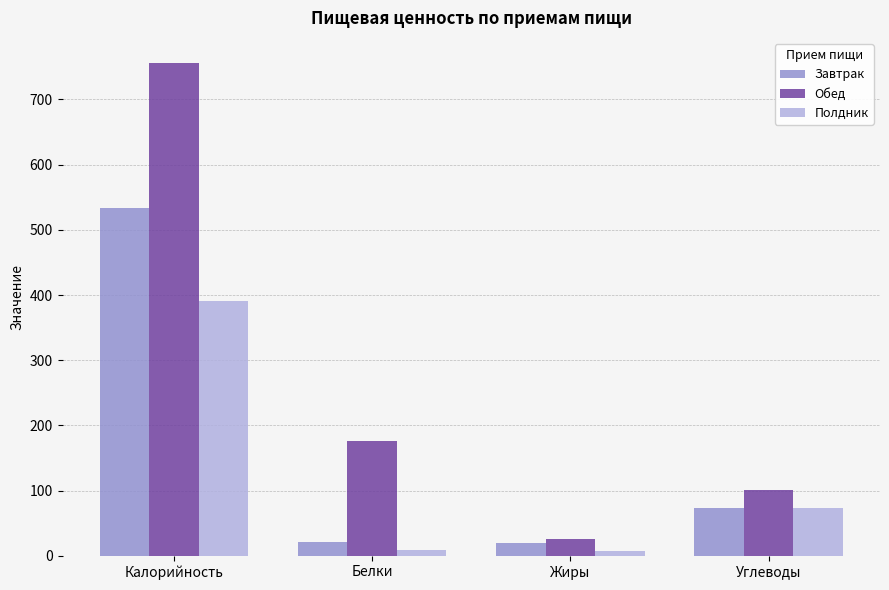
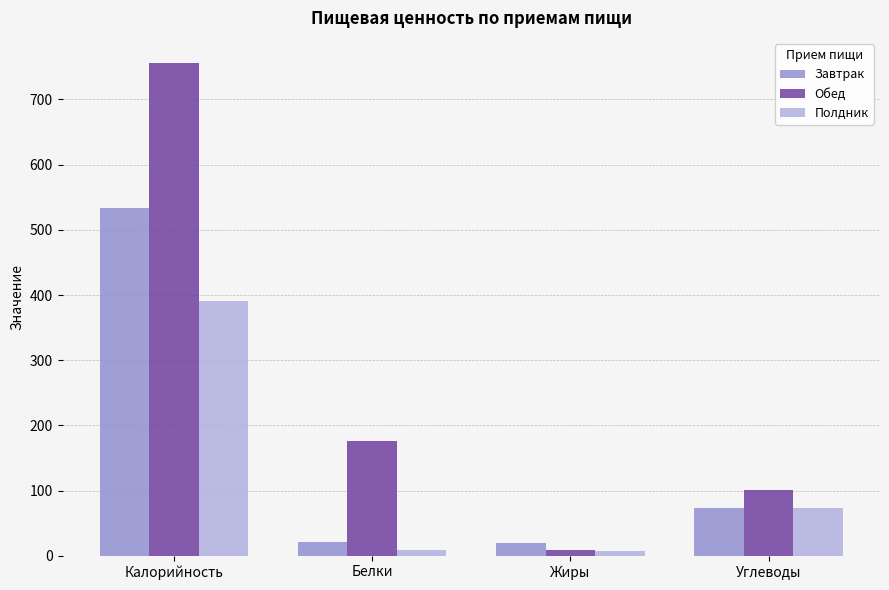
Обед, Жиры: 30 -> 10
